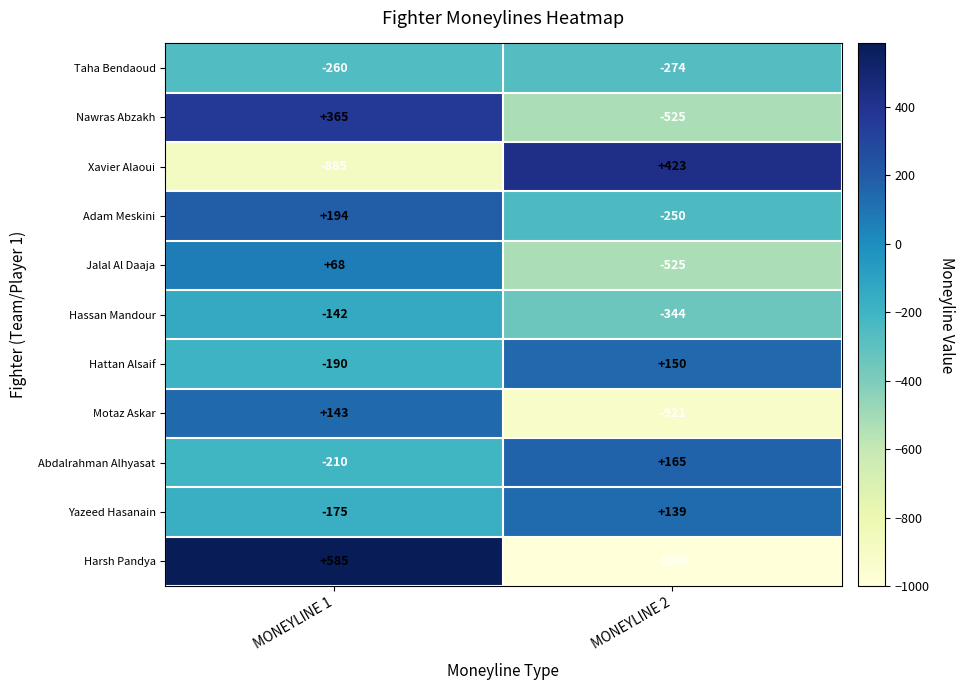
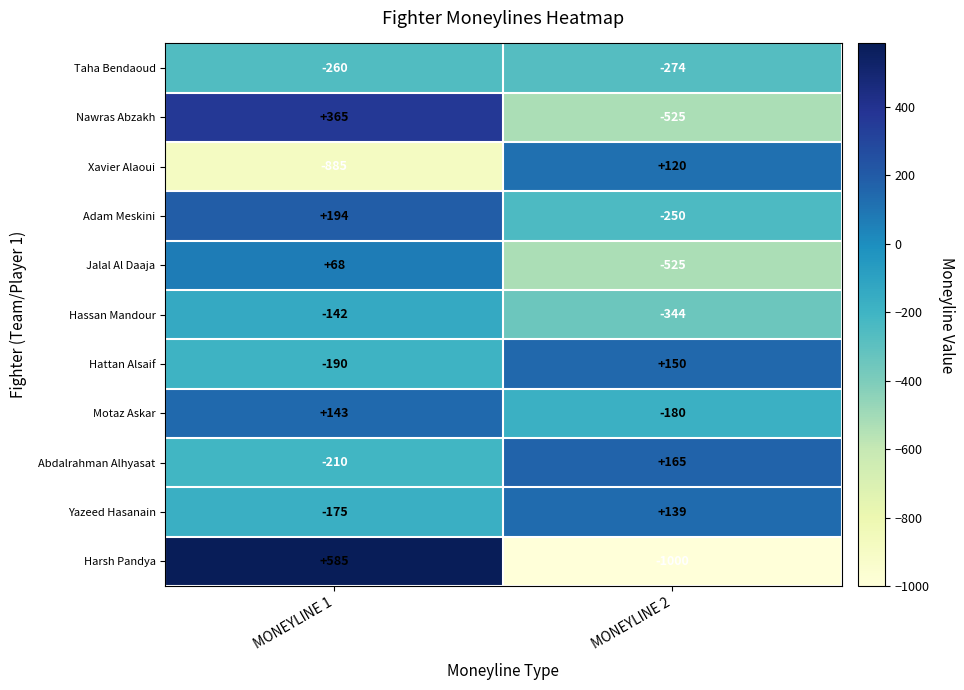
Xavier Alaoui, MONEYLINE 2: +423 -> +120
Motaz Askar, MONEYLINE 2: -921 -> -180
